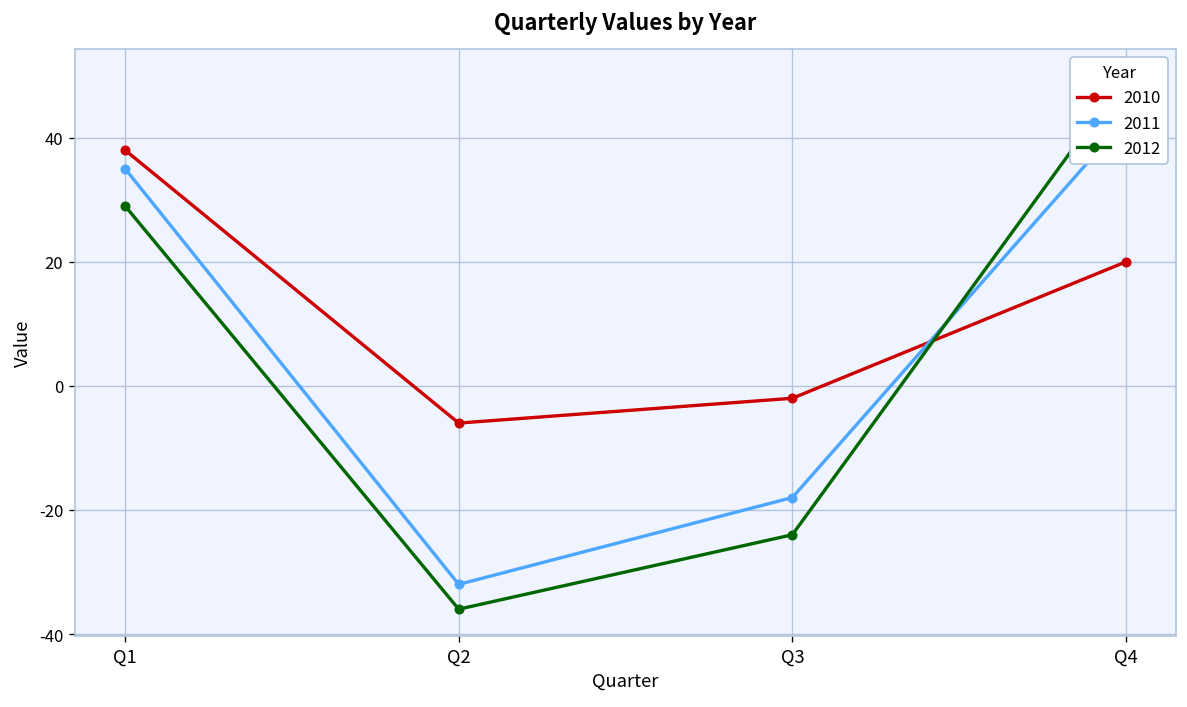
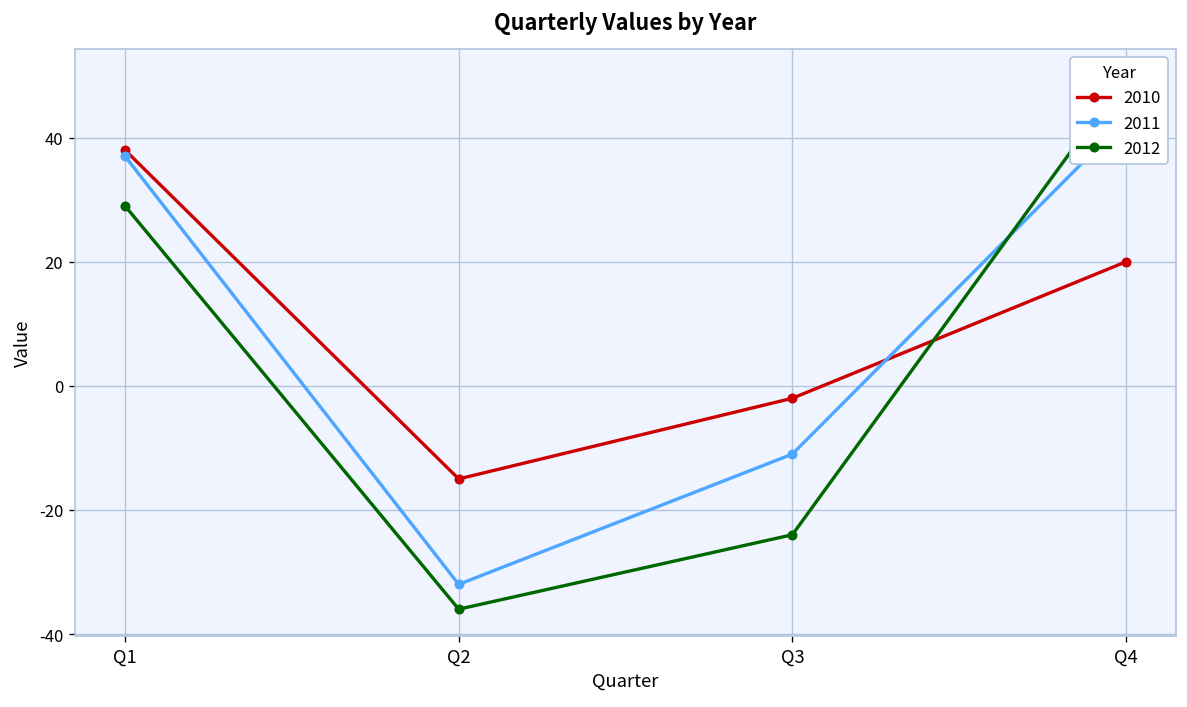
2011, Q1: 35 -> 37
2010, Q2: -6 -> -15
2011, Q3: -18 -> -11
